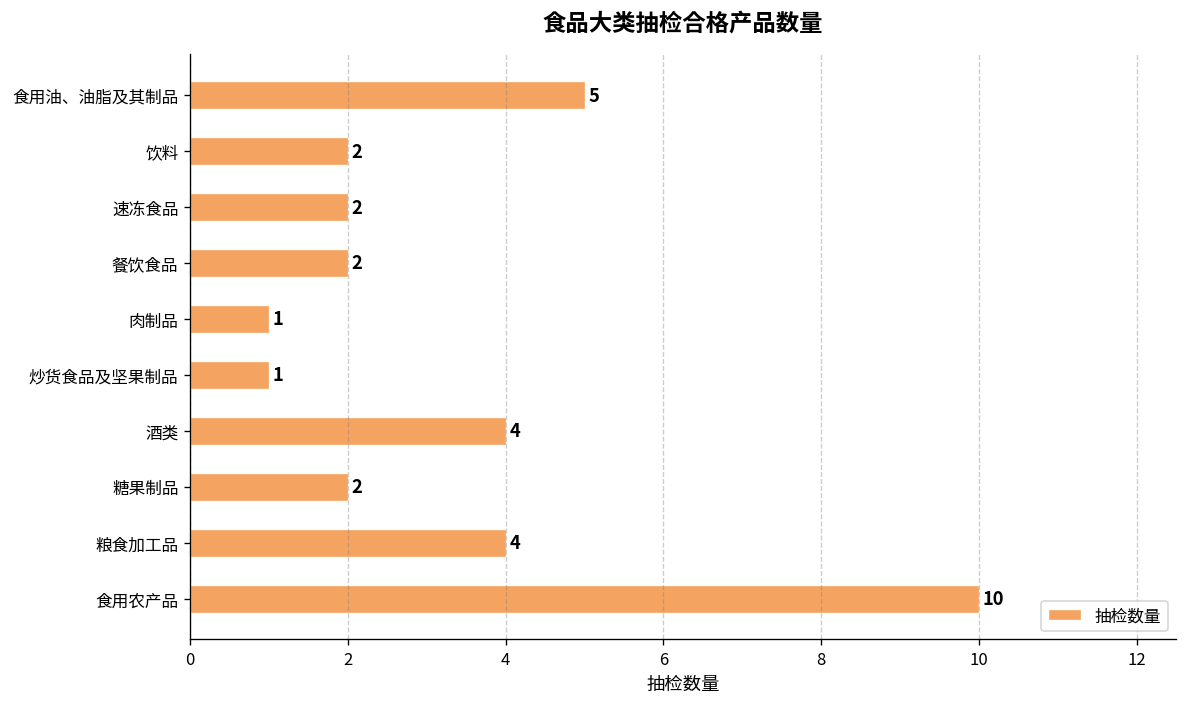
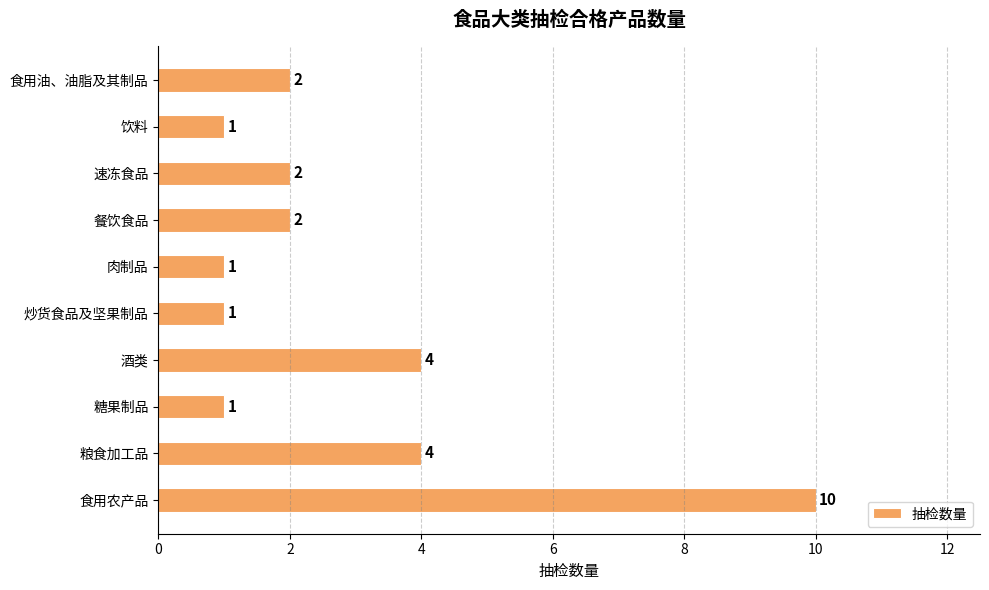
食用油、油脂及其制品: 5 -> 2
饮料: 2 -> 1
糖果制品: 2 -> 1
